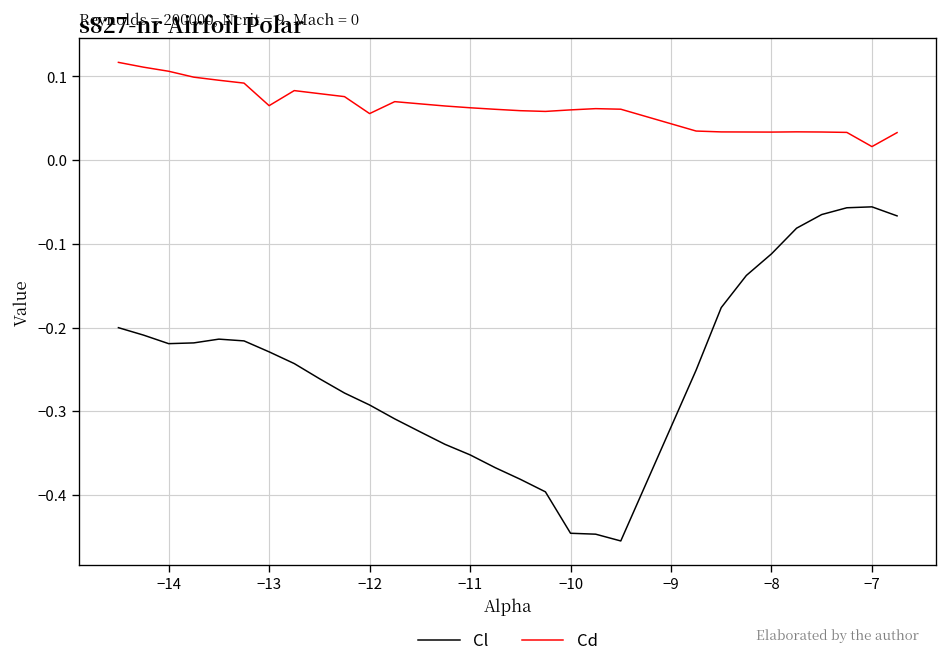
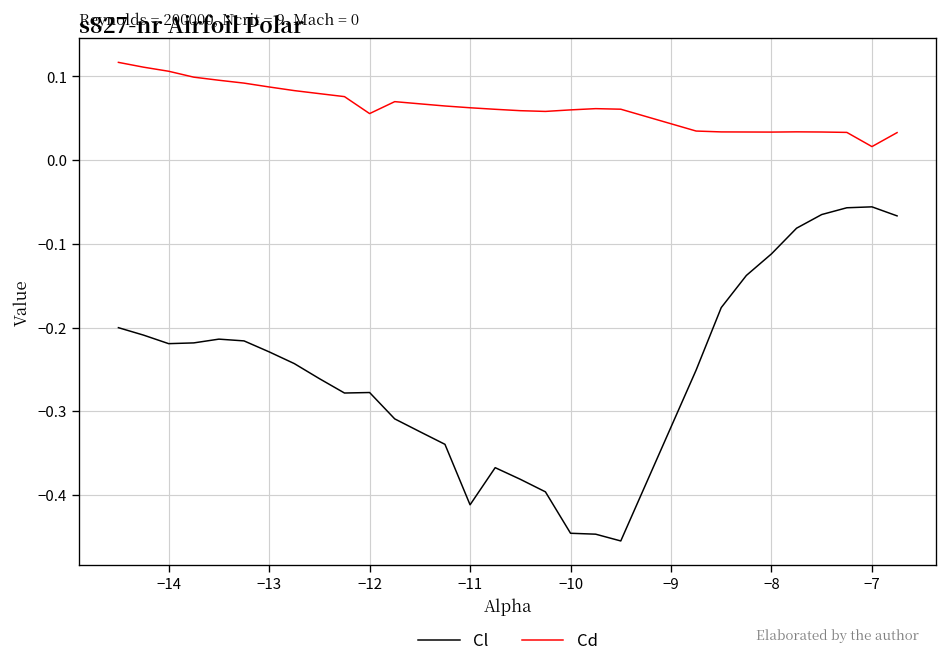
Cd, −13: 0.07 -> 0.09
Cl, −12: -0.29 -> -0.28
Cl, −11: -0.35 -> -0.41
